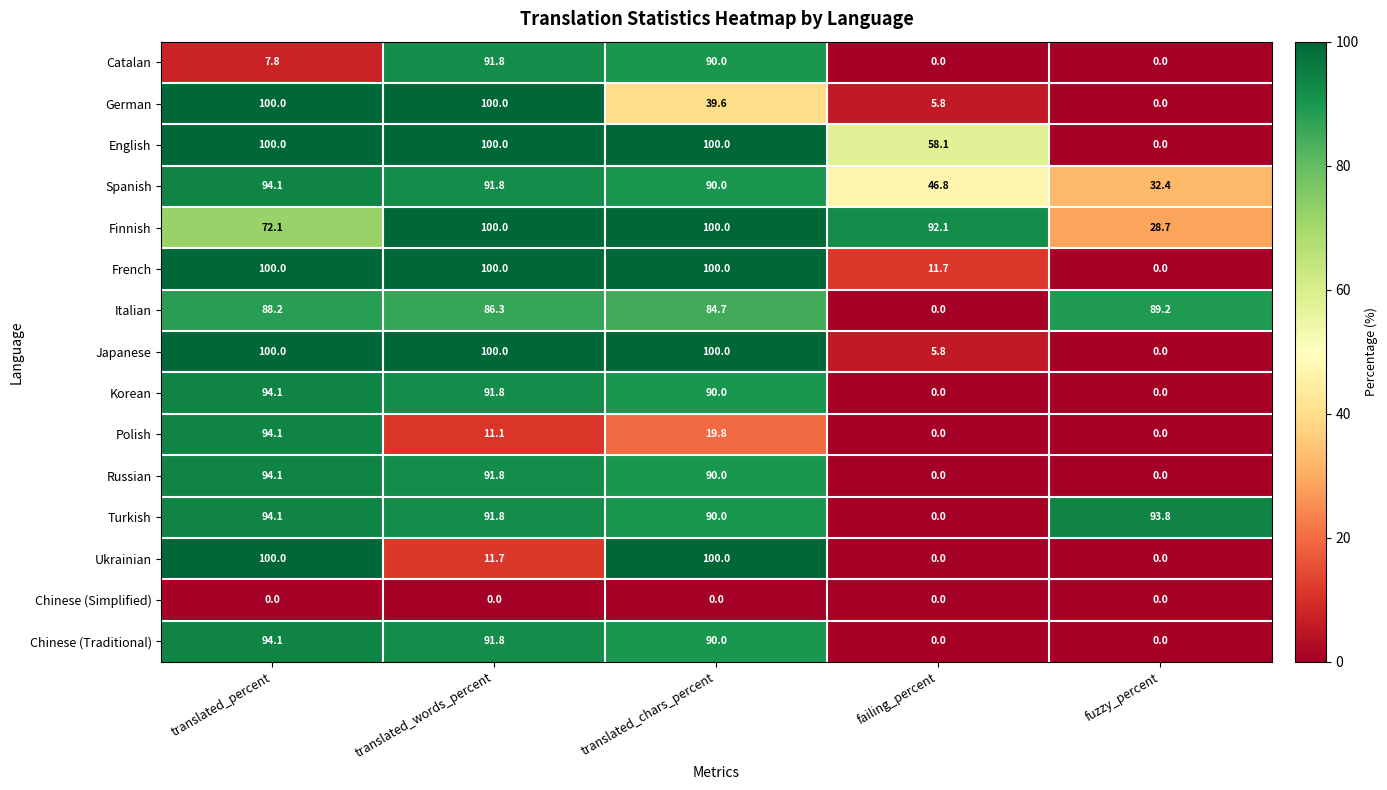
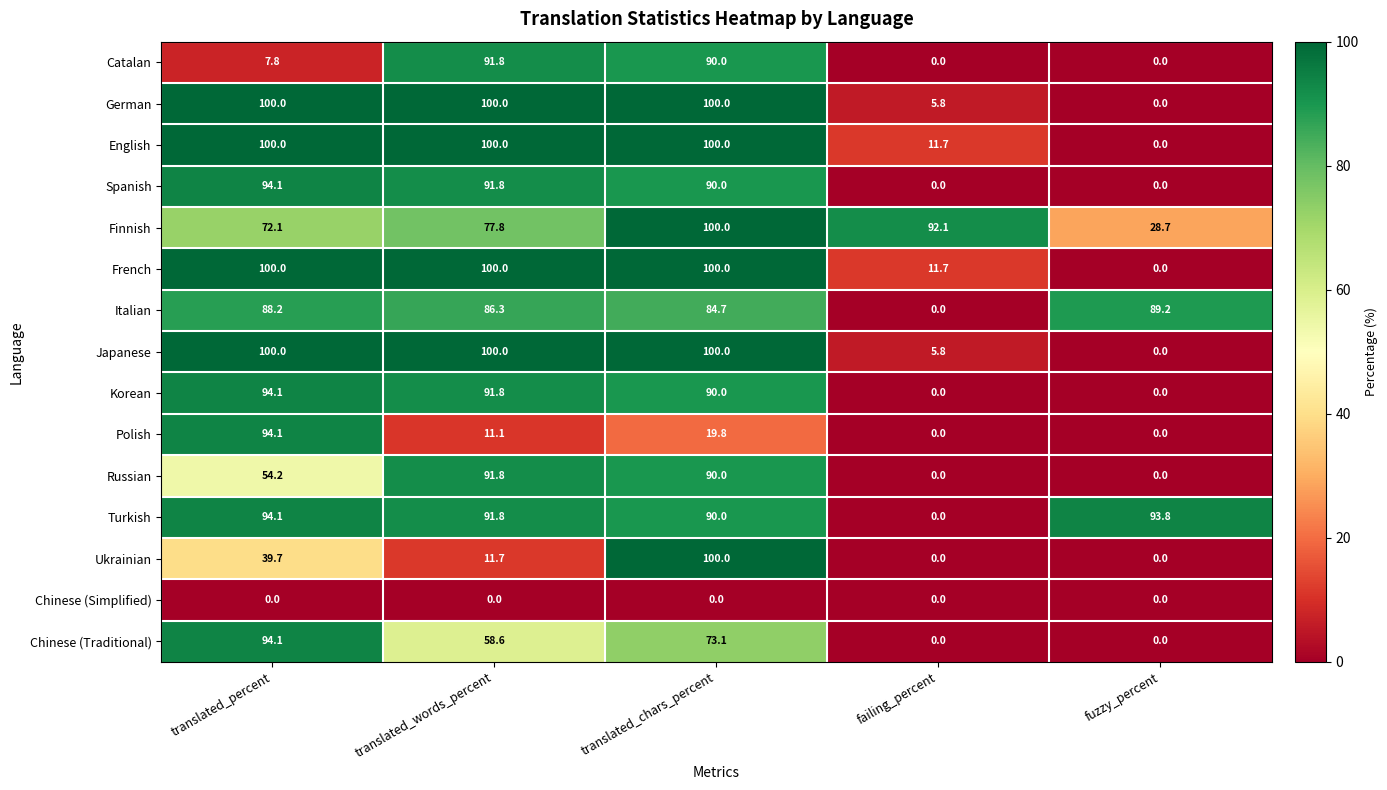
German, translated_chars_percent: 39.6 -> 100.0
English, failing_percent: 58.1 -> 11.7
Spanish, failing_percent: 46.8 -> 0.0
Spanish, fuzzy_percent: 32.4 -> 0.0
Finnish, translated_words_percent: 100.0 -> 77.8
Russian, translated_percent: 94.1 -> 54.2
Ukrainian, translated_percent: 100.0 -> 39.7
Chinese (Traditional), translated_words_percent: 91.8 -> 58.6
Chinese (Traditional), translated_chars_percent: 90.0 -> 73.1
